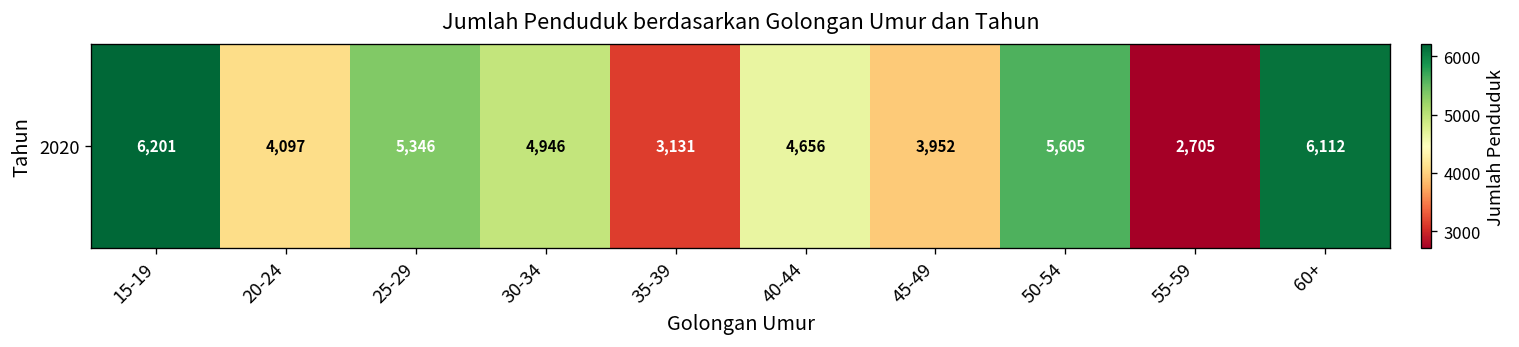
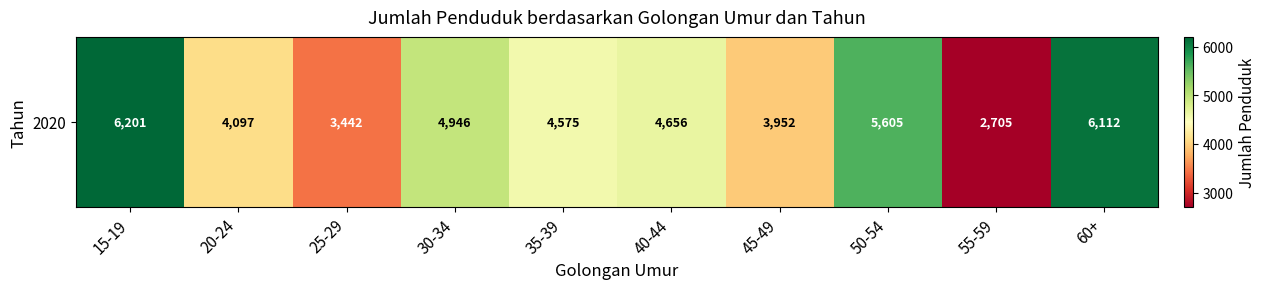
2020, 25-29: 5,346 -> 3,442
2020, 35-39: 3,131 -> 4,575
